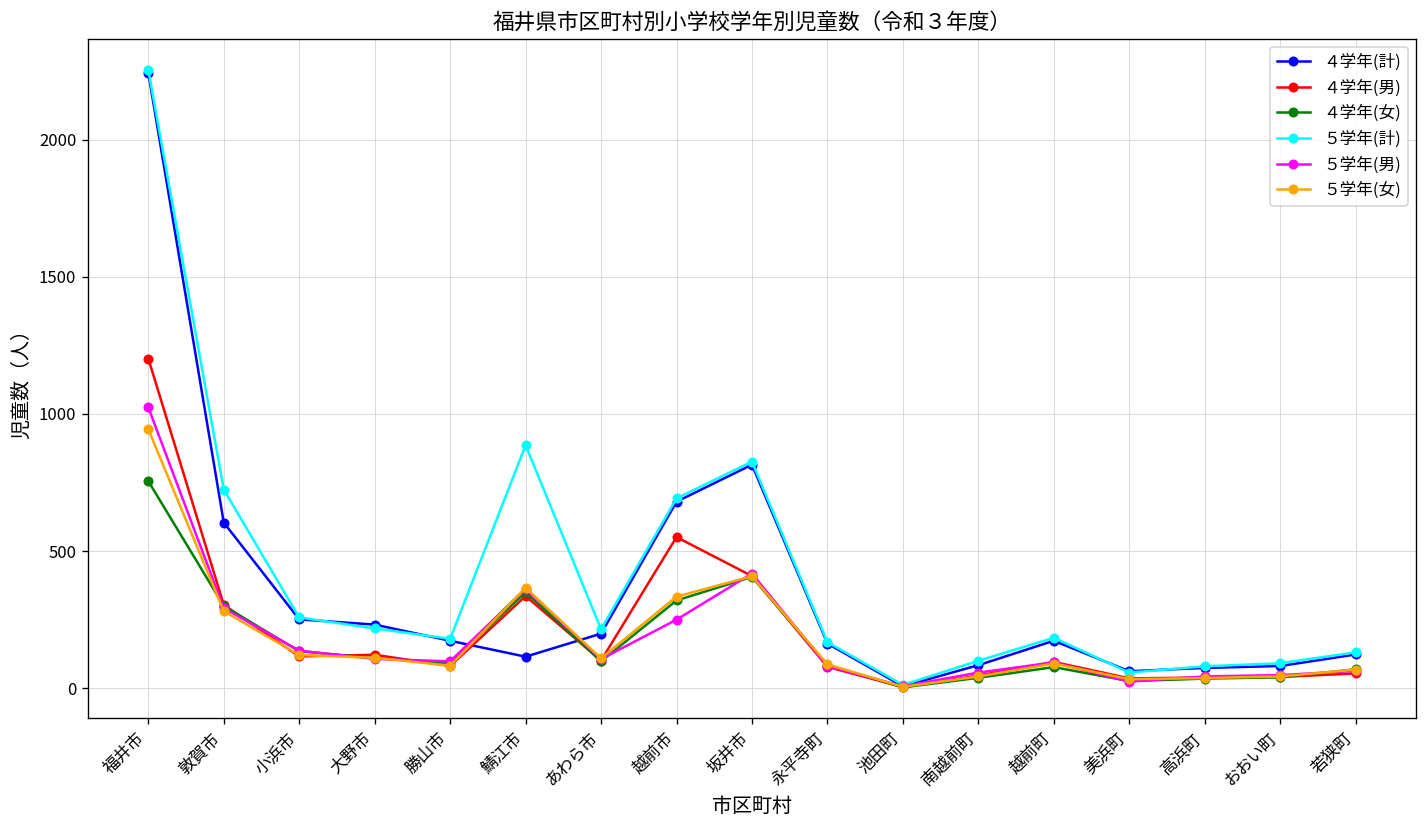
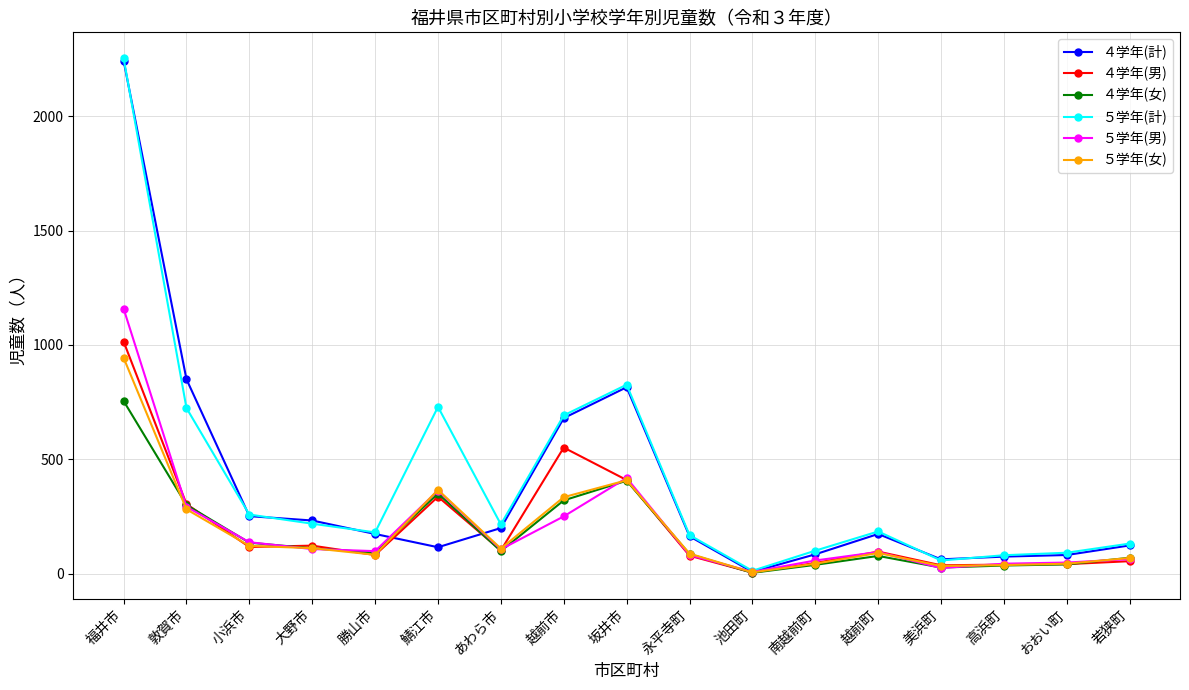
４学年(男), 福井市: 1200 -> 1020
５学年(男), 福井市: 1020 -> 1160
４学年(計), 敦賀市: 600 -> 850
５学年(計), 鯖江市: 890 -> 730
